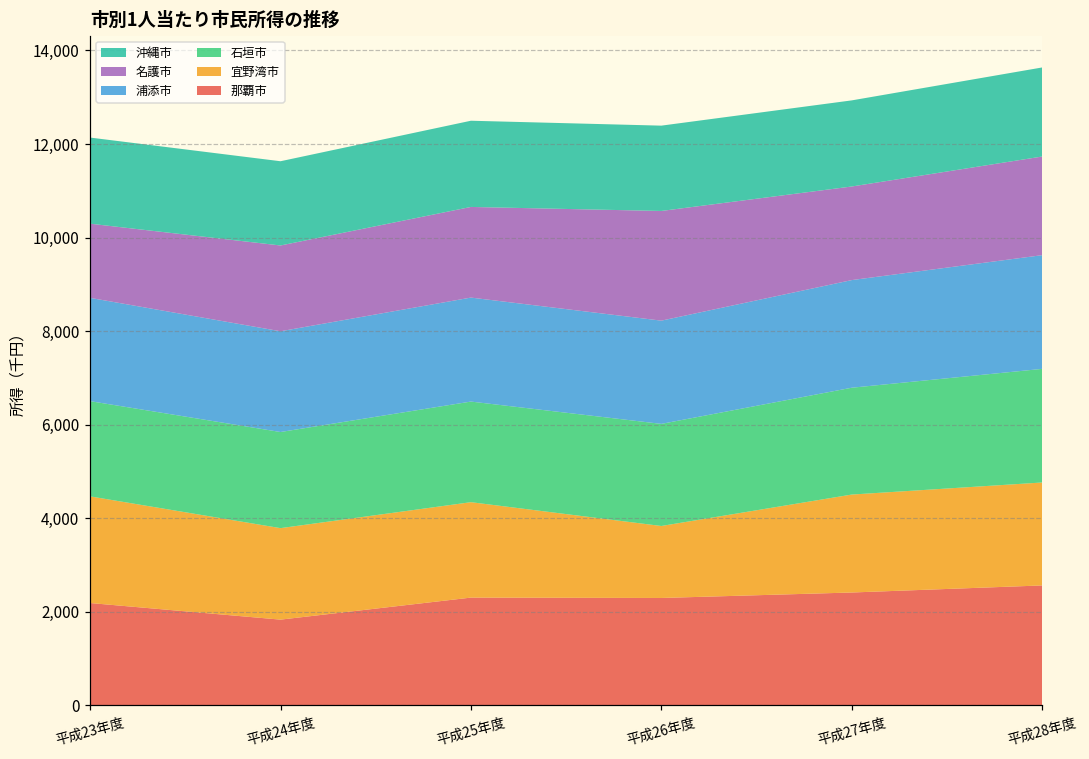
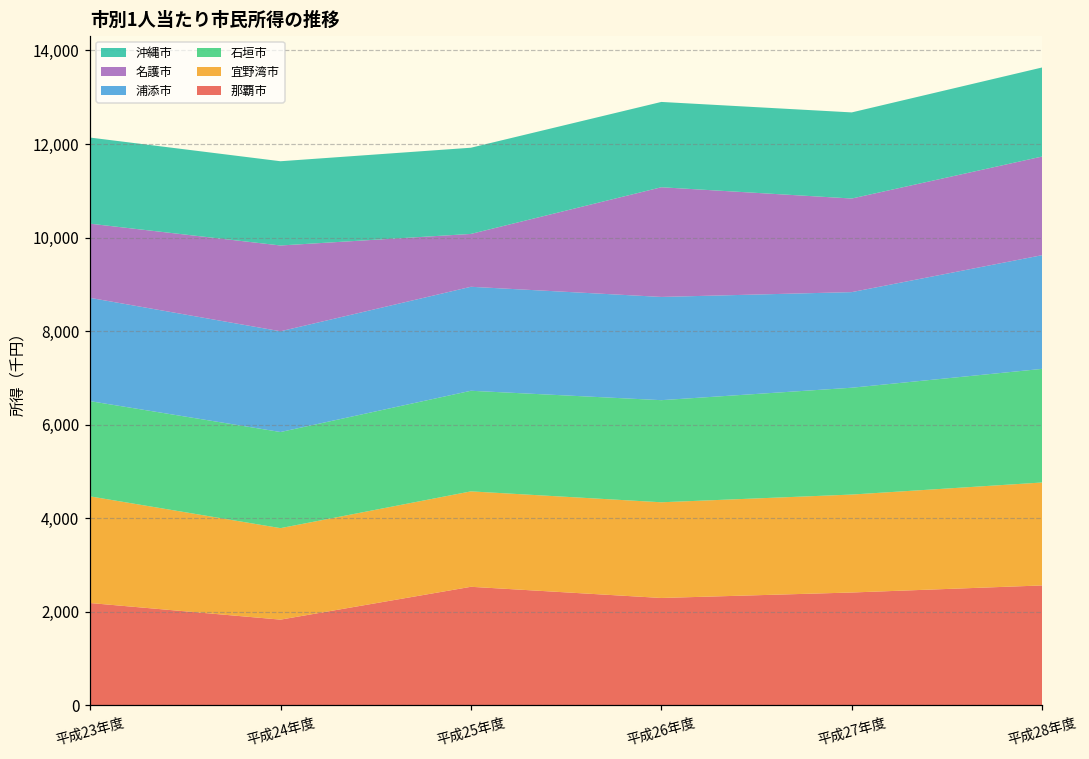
那覇市, 平成25年度: 2,300 -> 2,500
名護市, 平成25年度: 1,900 -> 1,100
宜野湾市, 平成26年度: 1,500 -> 2,000
浦添市, 平成27年度: 2,300 -> 2,000
